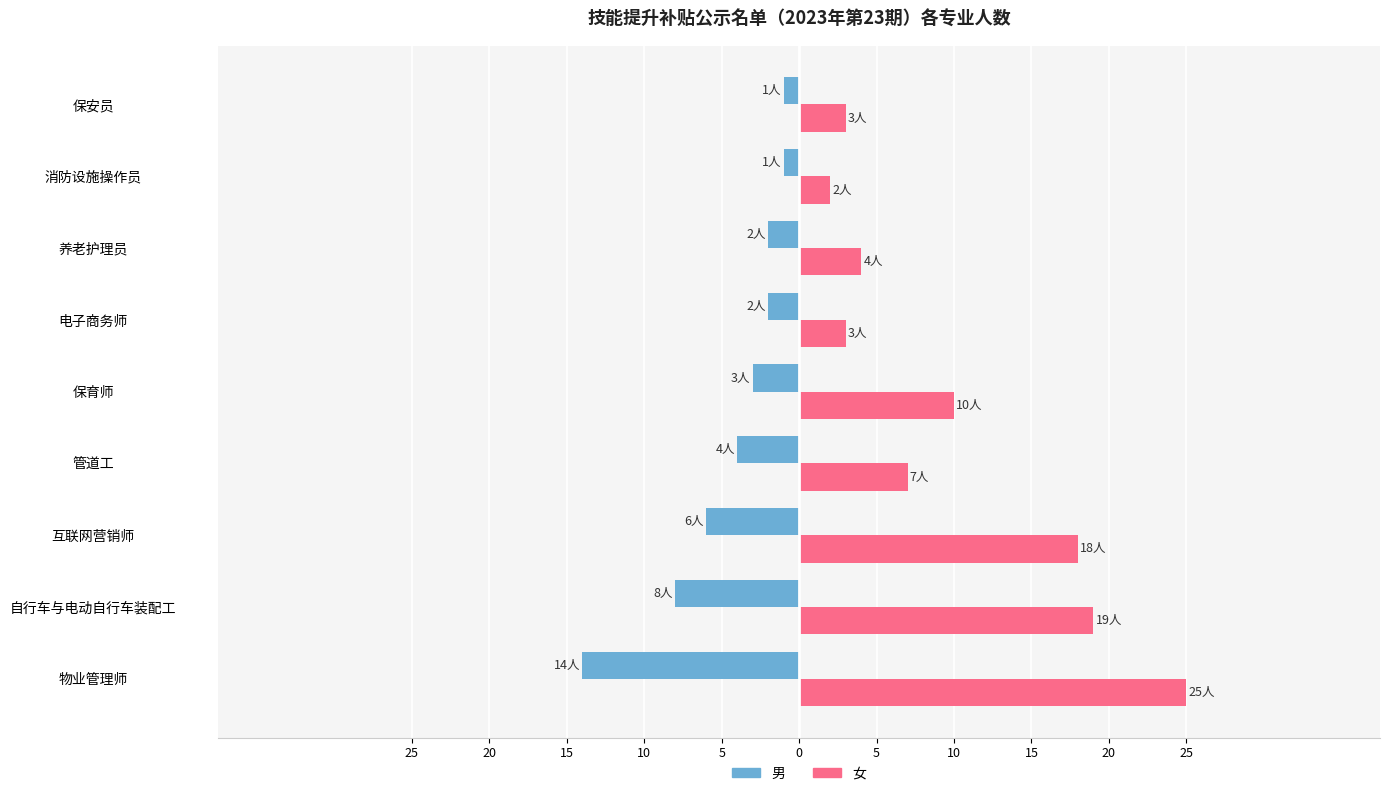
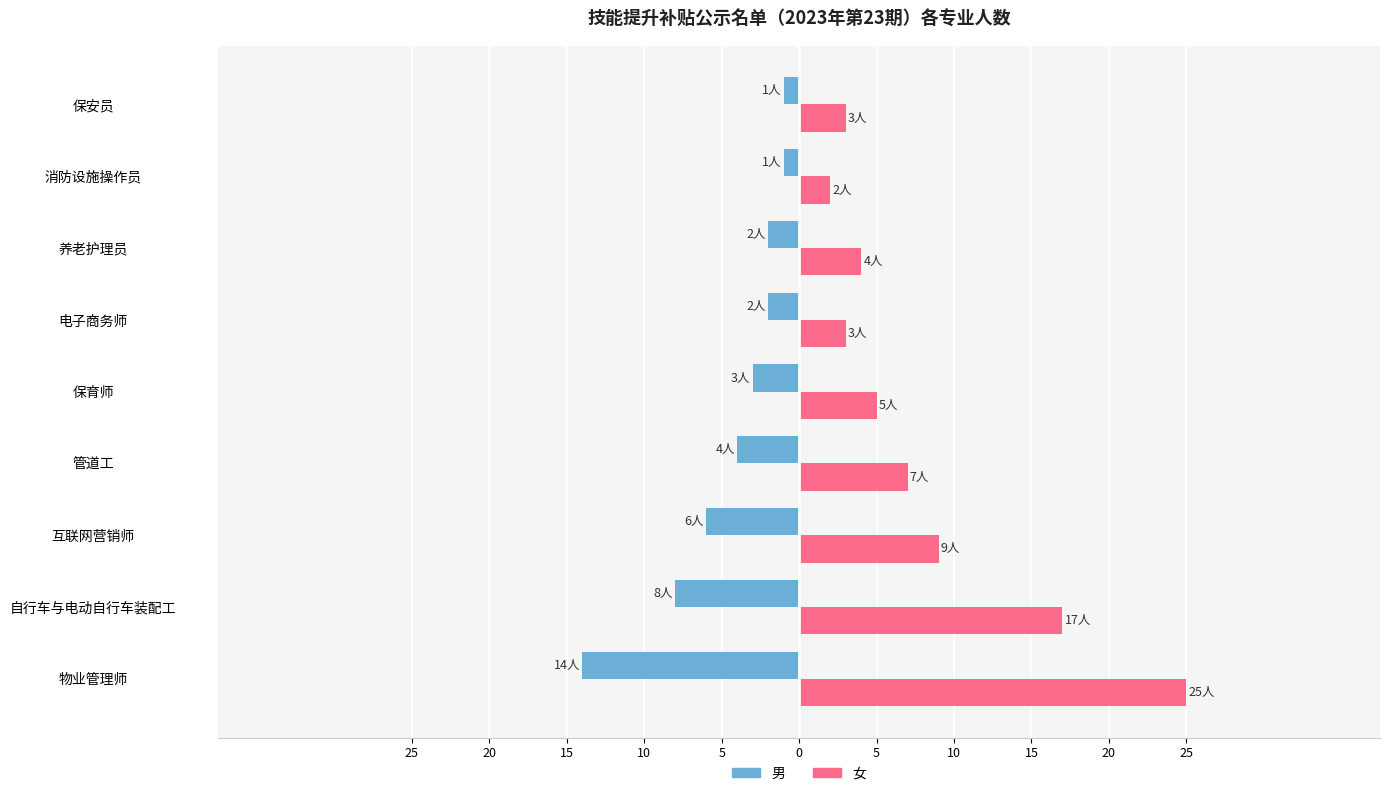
女, 保育师: 10人 -> 5人
女, 互联网营销师: 18人 -> 9人
女, 自行车与电动自行车装配工: 19人 -> 17人
